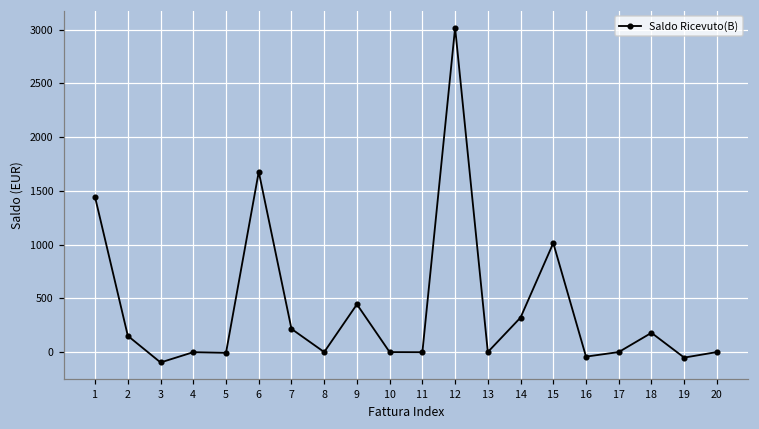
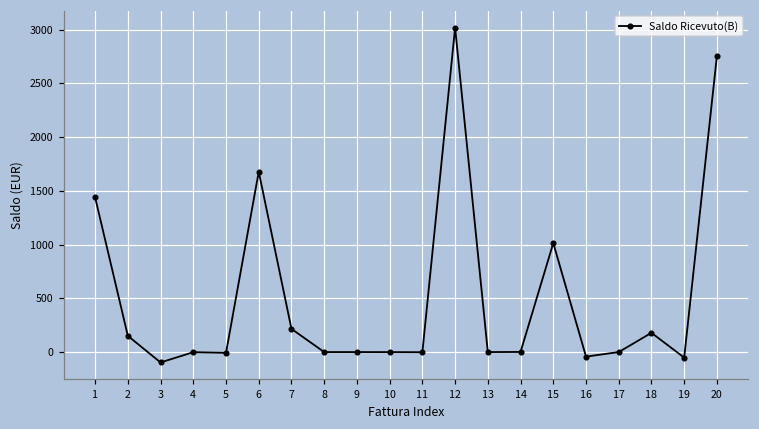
9: 400 -> 0
14: 300 -> 0
20: 0 -> 2800
